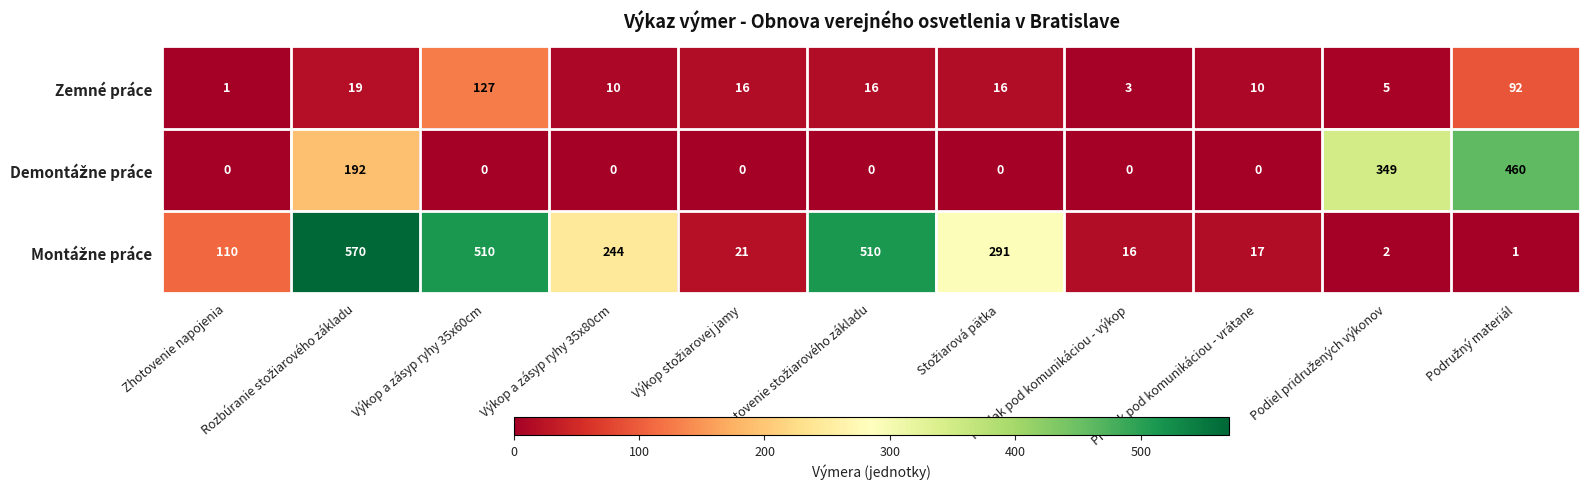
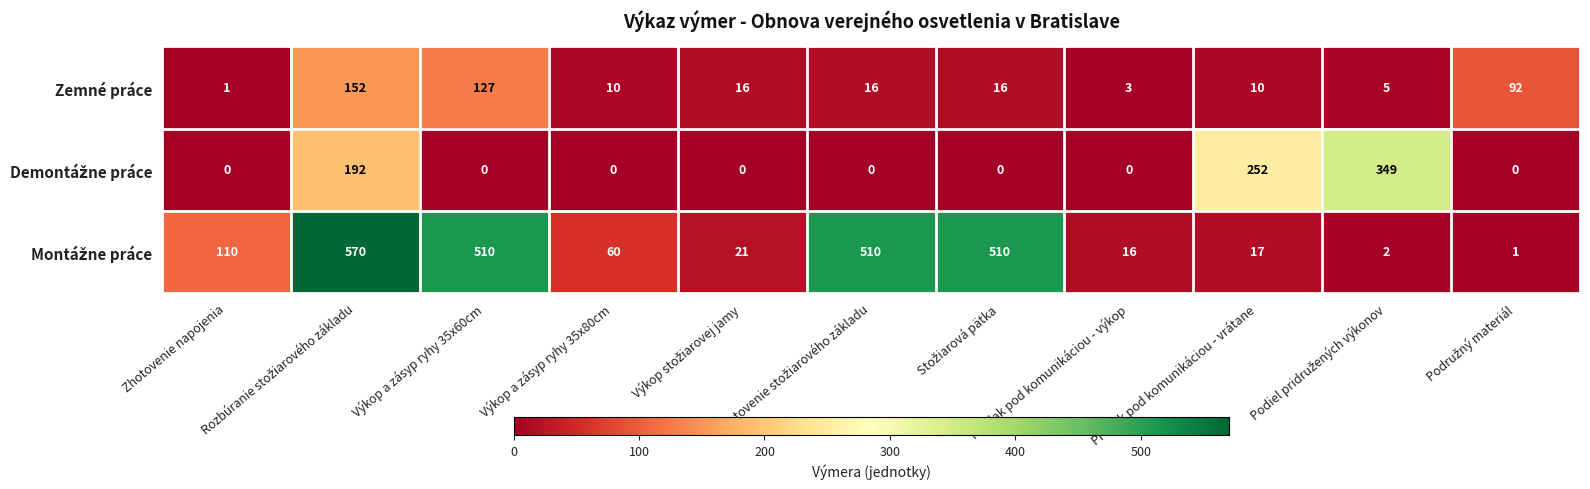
Zemné práce, Rozbúranie stožiarového základu: 19 -> 152
Demontážne práce, Pretlak pod komunikáciou - vrátane: 0 -> 252
Demontážne práce, Podružný materiál: 460 -> 0
Montážne práce, Výkop a zásyp ryhy 35x80cm: 244 -> 60
Montážne práce, Stožiarová pätka: 291 -> 510
